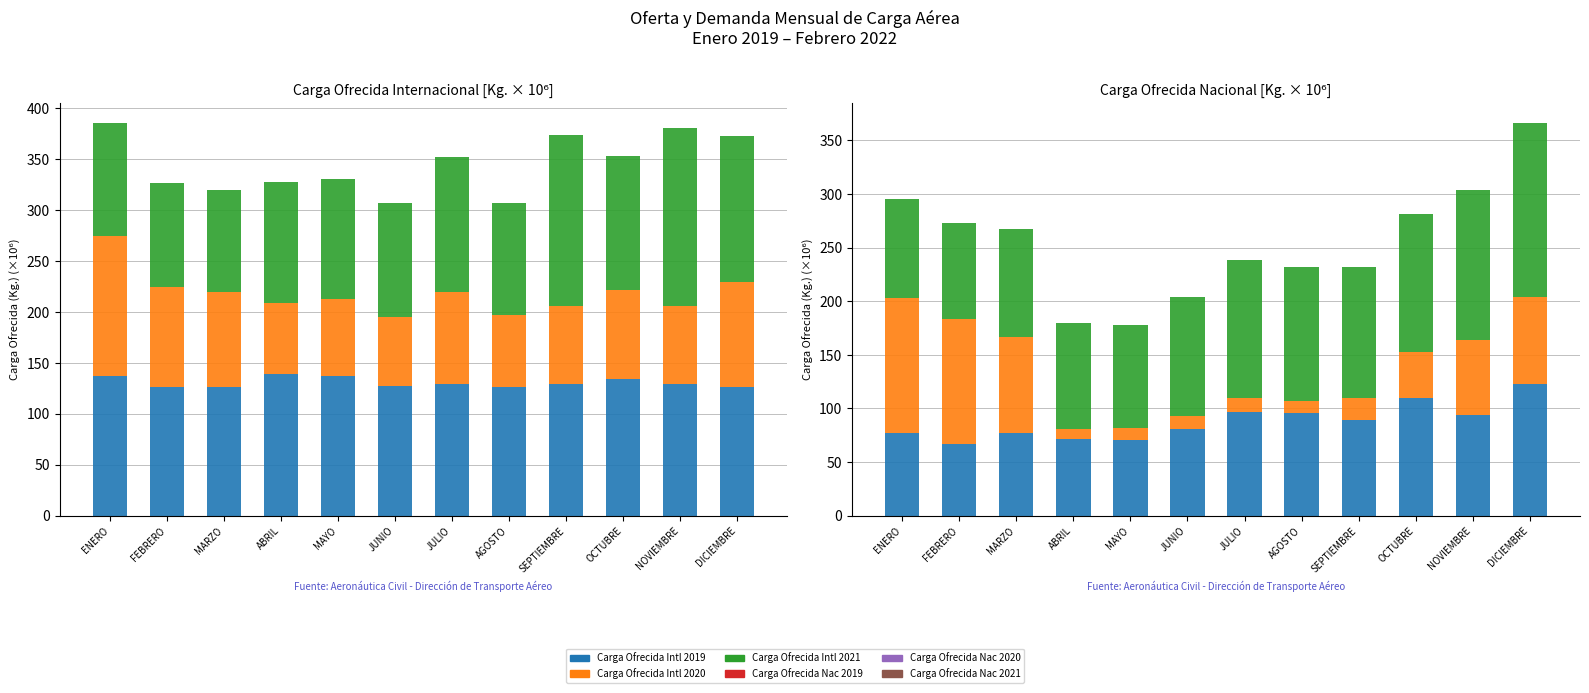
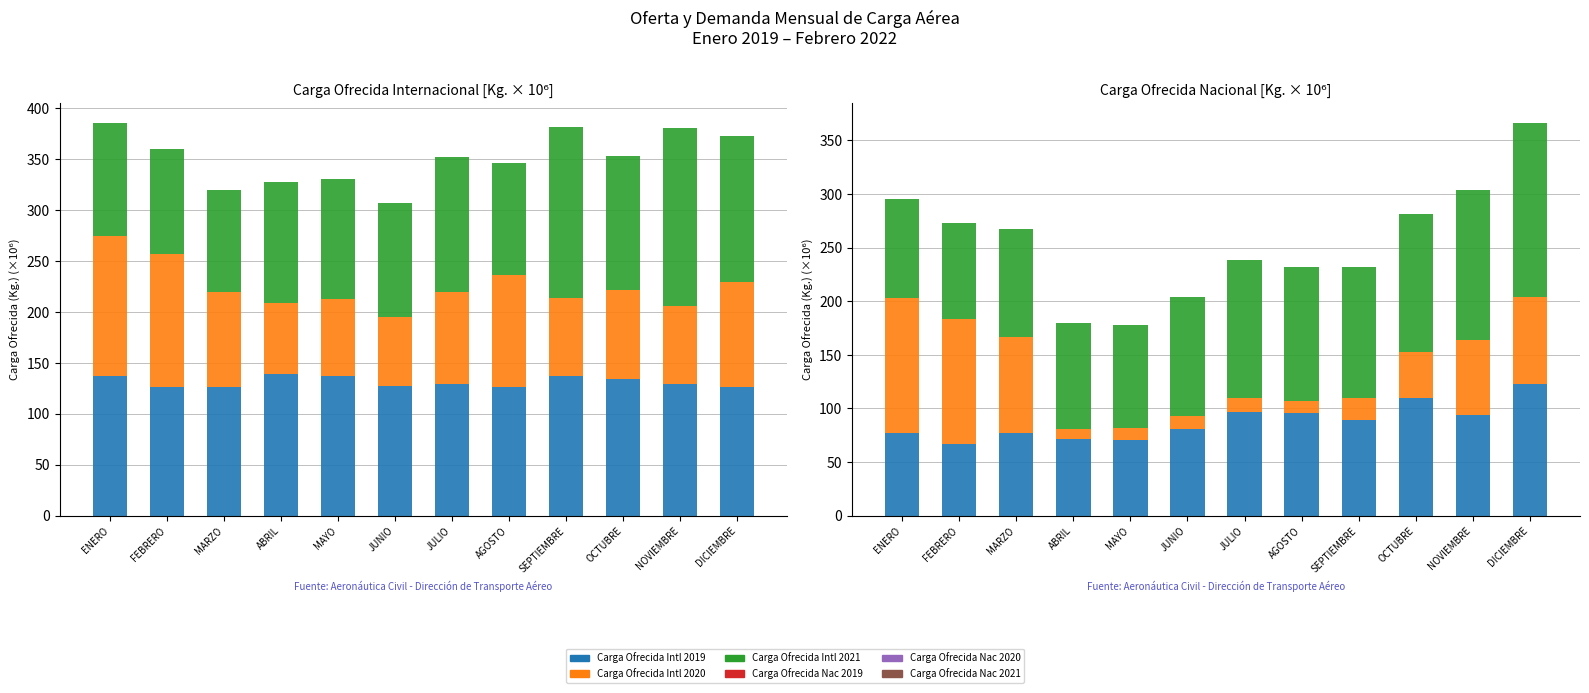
Carga Ofrecida Internacional [Kg. × 10⁶], Carga Ofrecida Intl 2020, FEBRERO: 99 -> 131
Carga Ofrecida Internacional [Kg. × 10⁶], Carga Ofrecida Intl 2020, AGOSTO: 70 -> 110
Carga Ofrecida Internacional [Kg. × 10⁶], Carga Ofrecida Intl 2019, SEPTIEMBRE: 129 -> 137
